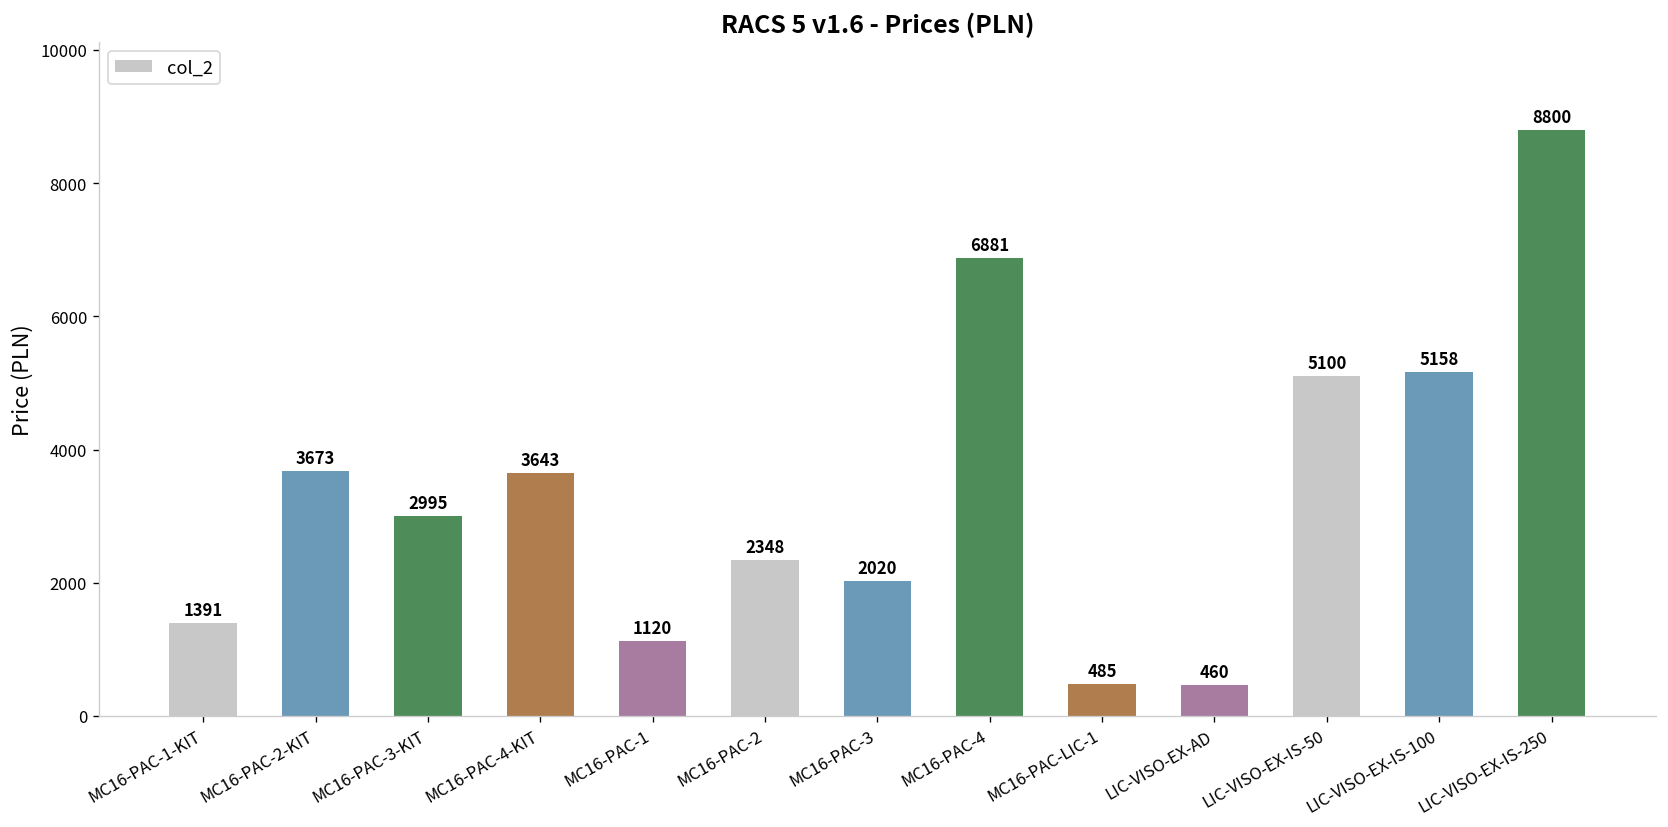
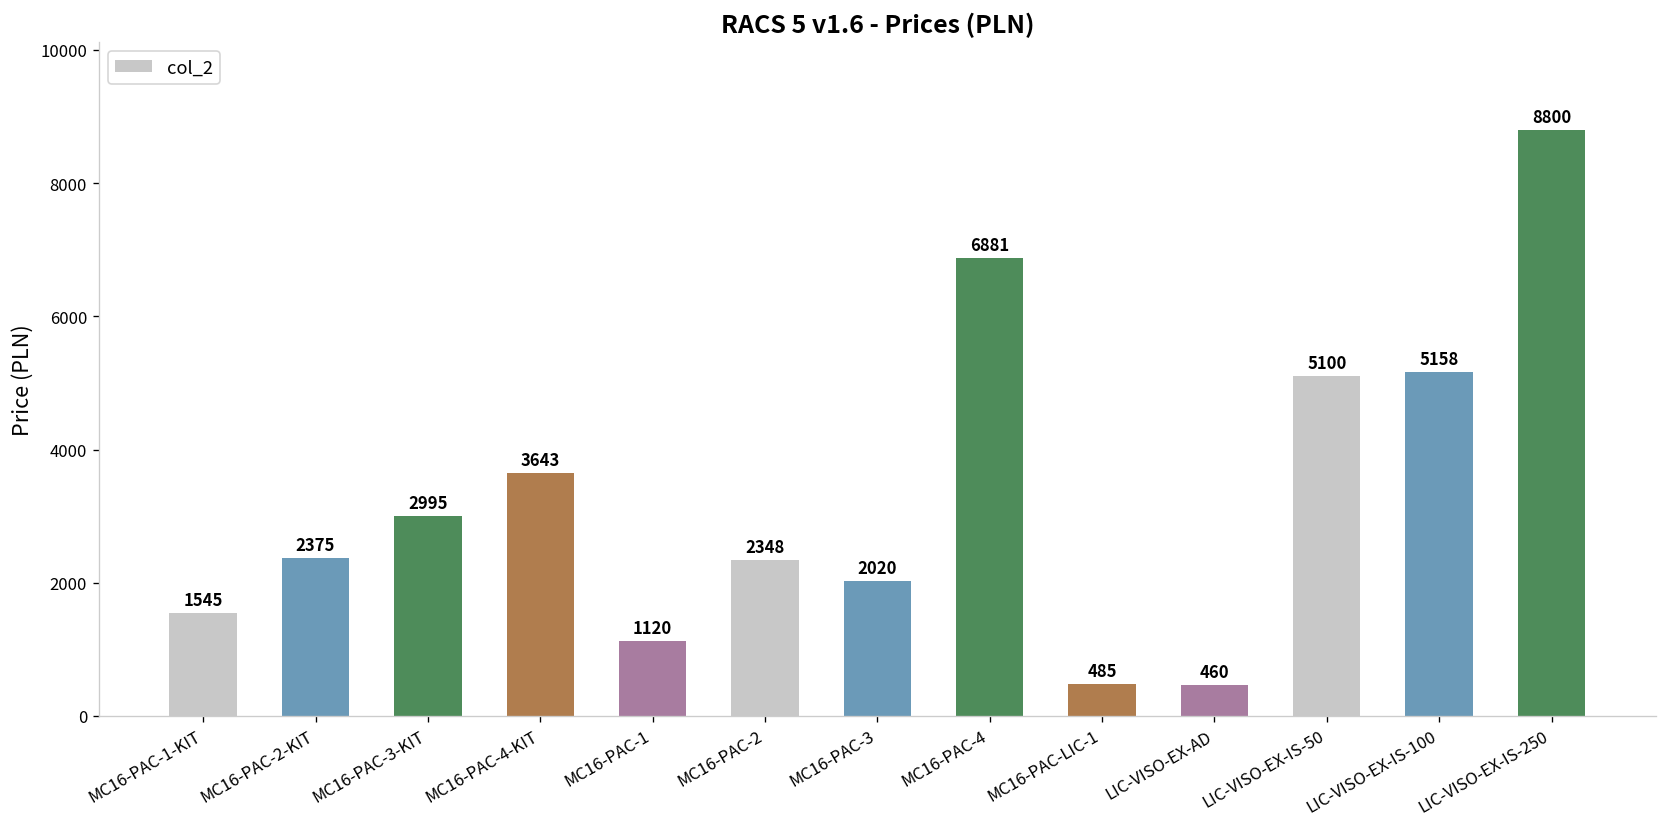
MC16-PAC-1-KIT: 1391 -> 1545
MC16-PAC-2-KIT: 3673 -> 2375
